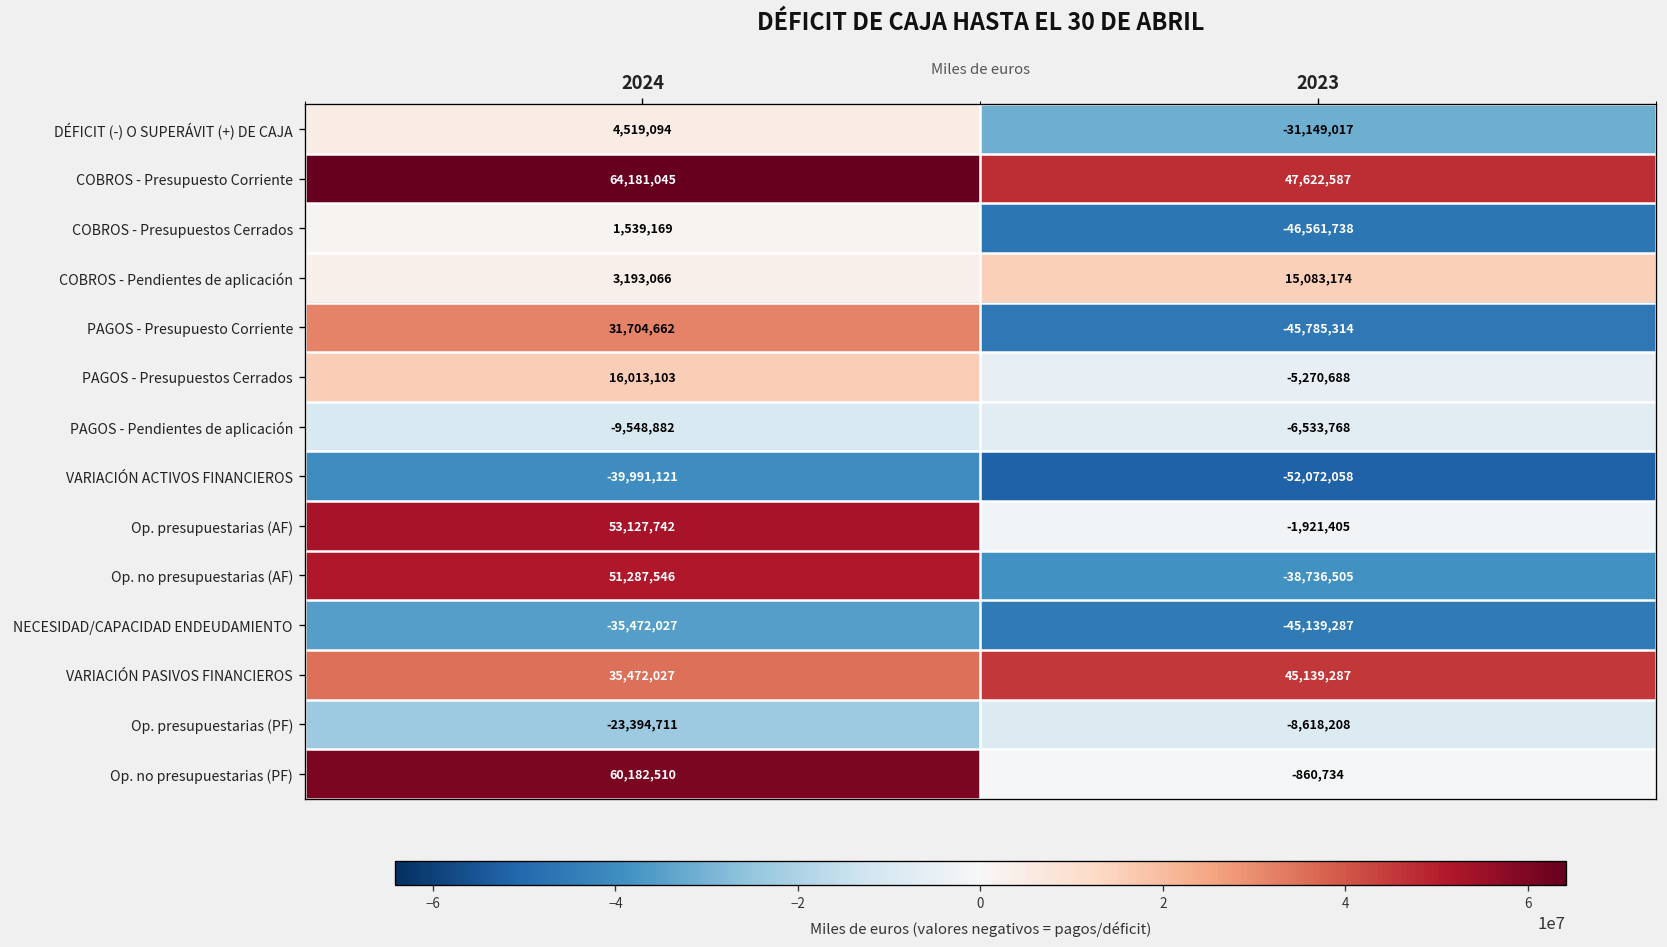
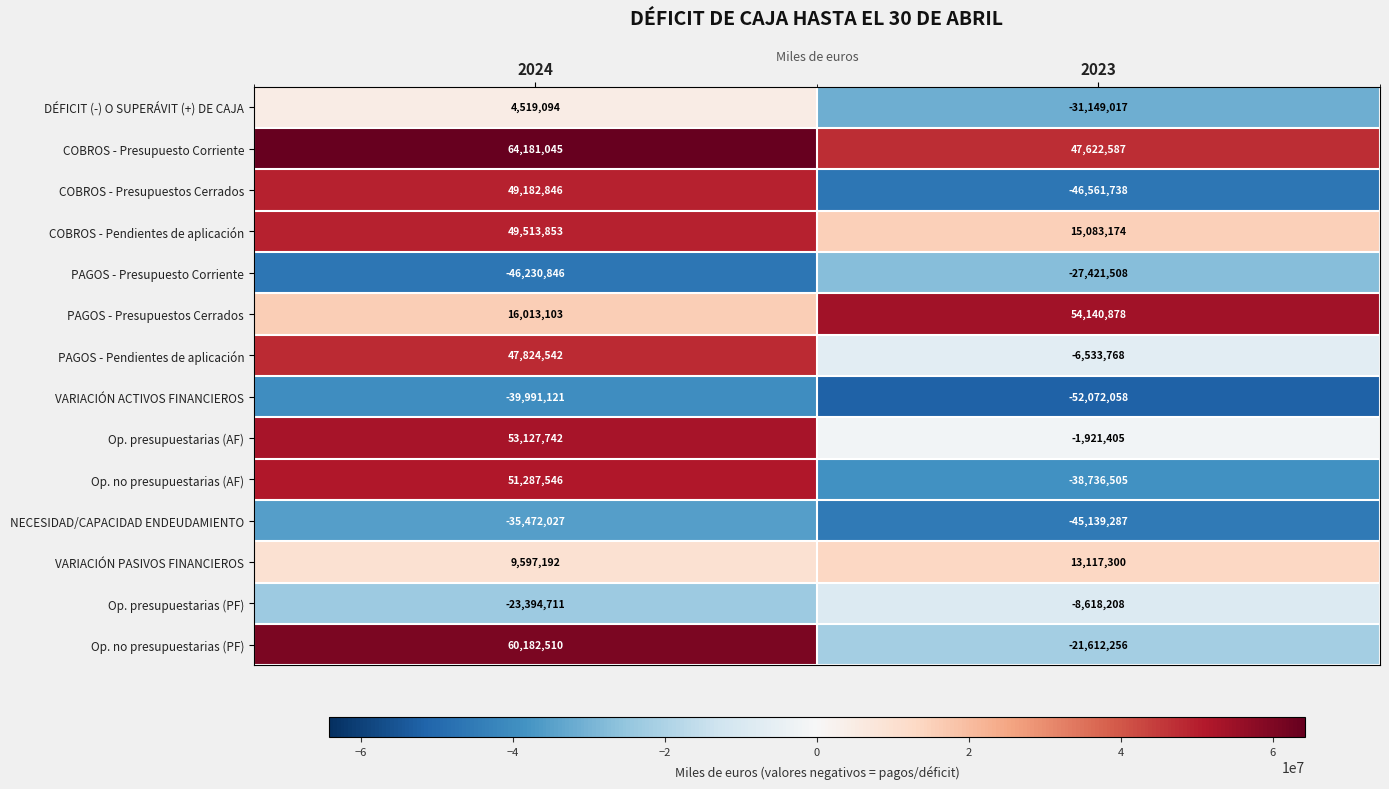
COBROS - Presupuestos Cerrados, 2024: 1,539,169 -> 49,182,846
COBROS - Pendientes de aplicación, 2024: 3,193,066 -> 49,513,853
PAGOS - Presupuesto Corriente, 2024: 31,704,662 -> -46,230,846
PAGOS - Presupuesto Corriente, 2023: -45,785,314 -> -27,421,508
PAGOS - Presupuestos Cerrados, 2023: -5,270,688 -> 54,140,878
PAGOS - Pendientes de aplicación, 2024: -9,548,882 -> 47,824,542
VARIACIÓN PASIVOS FINANCIEROS, 2024: 35,472,027 -> 9,597,192
VARIACIÓN PASIVOS FINANCIEROS, 2023: 45,139,287 -> 13,117,300
Op. no presupuestarias (PF), 2023: -860,734 -> -21,612,256
